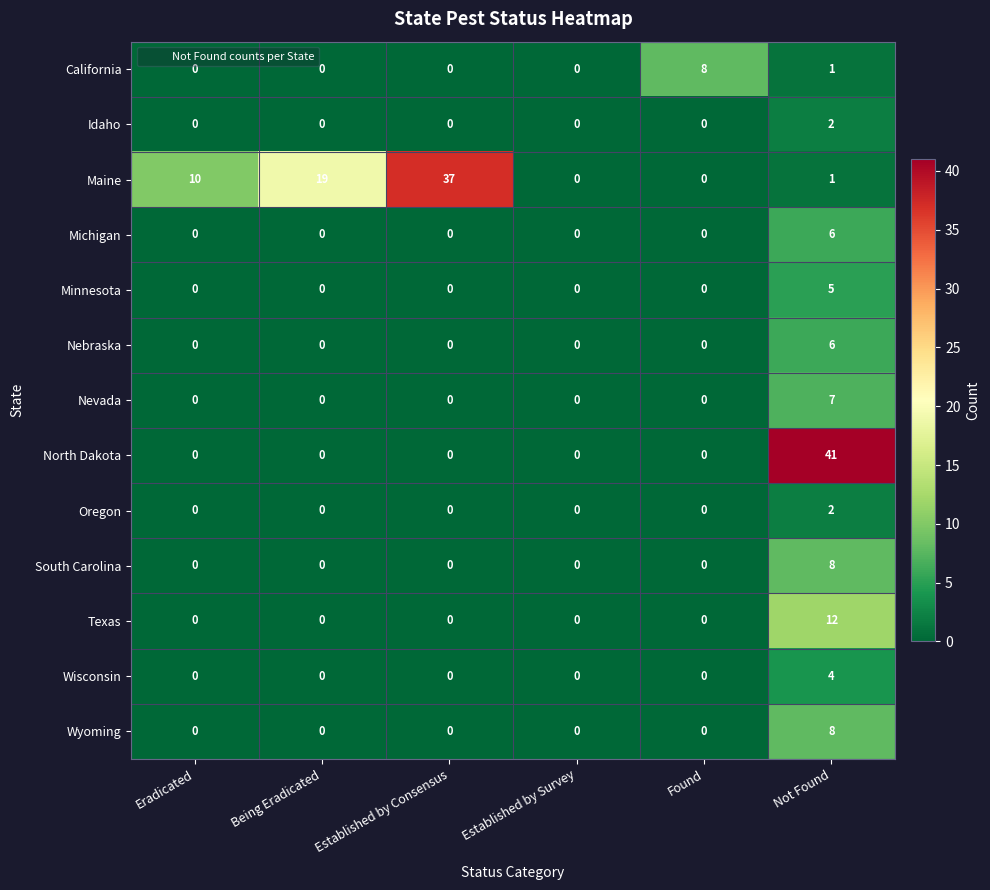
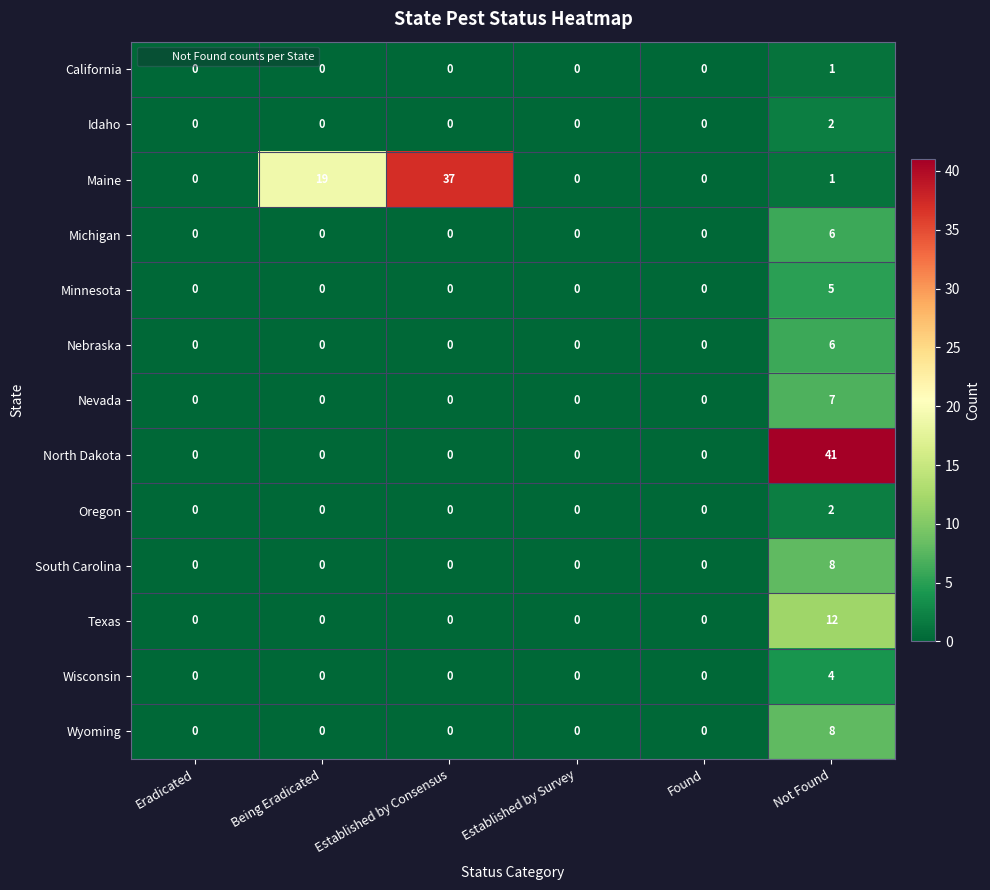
California, Found: 8 -> 0
Maine, Eradicated: 10 -> 0
